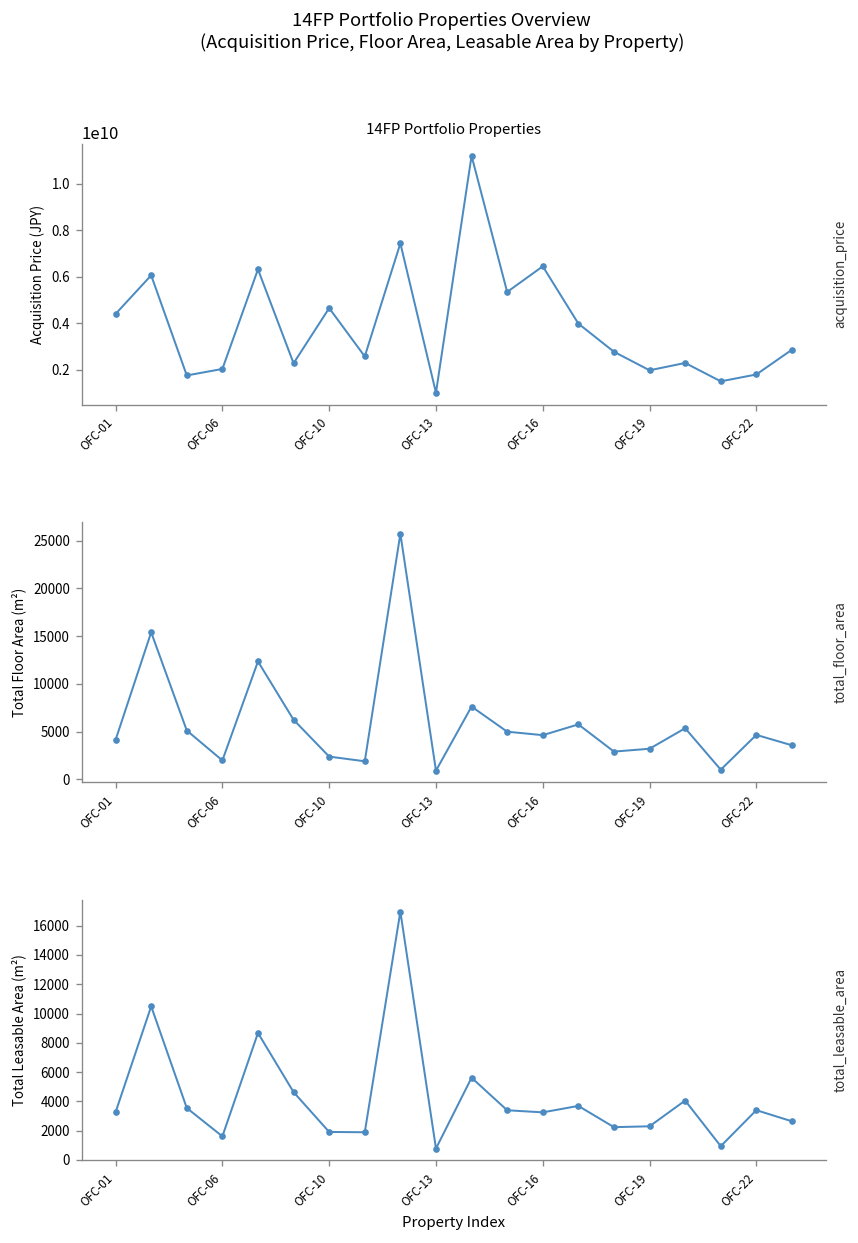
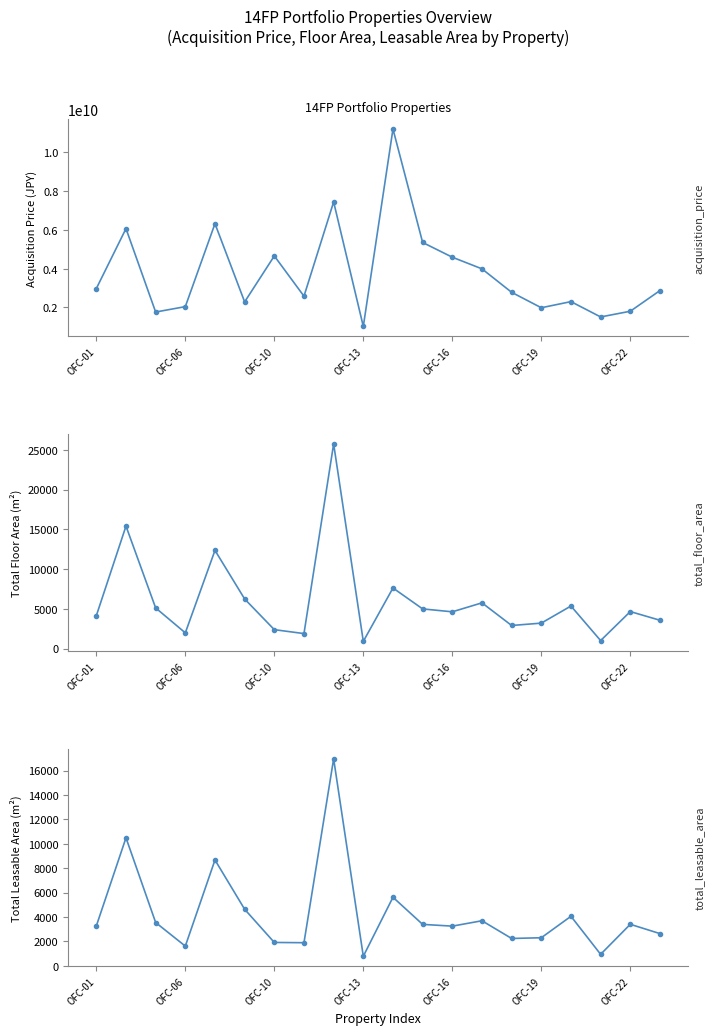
14FP Portfolio Properties, OFC-01: 4400000000 -> 3000000000
14FP Portfolio Properties, OFC-16: 6500000000 -> 4600000000
